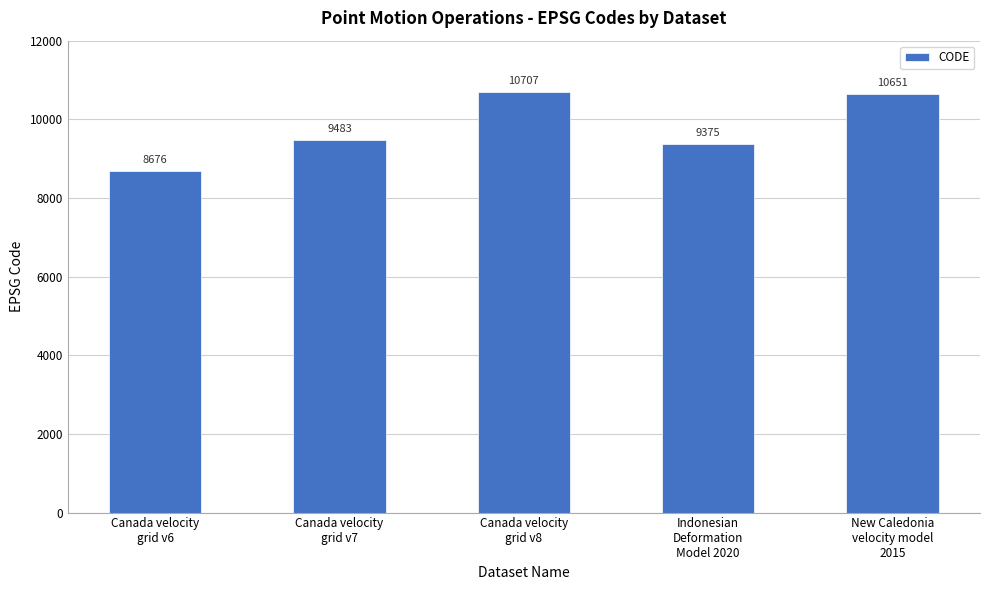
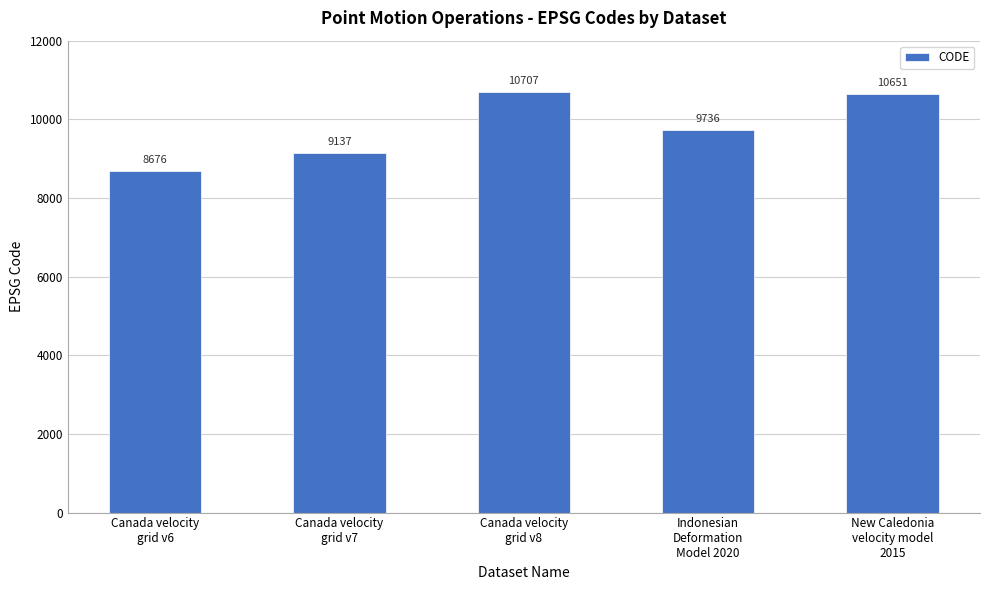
Canada velocity grid v7: 9483 -> 9137
Indonesian Deformation Model 2020: 9375 -> 9736
